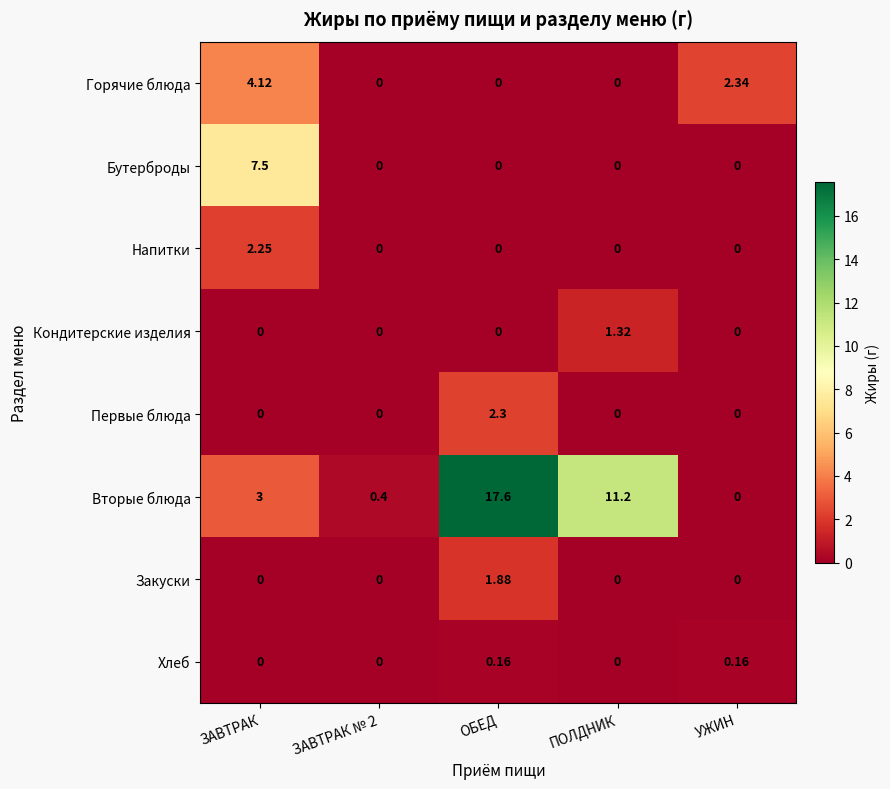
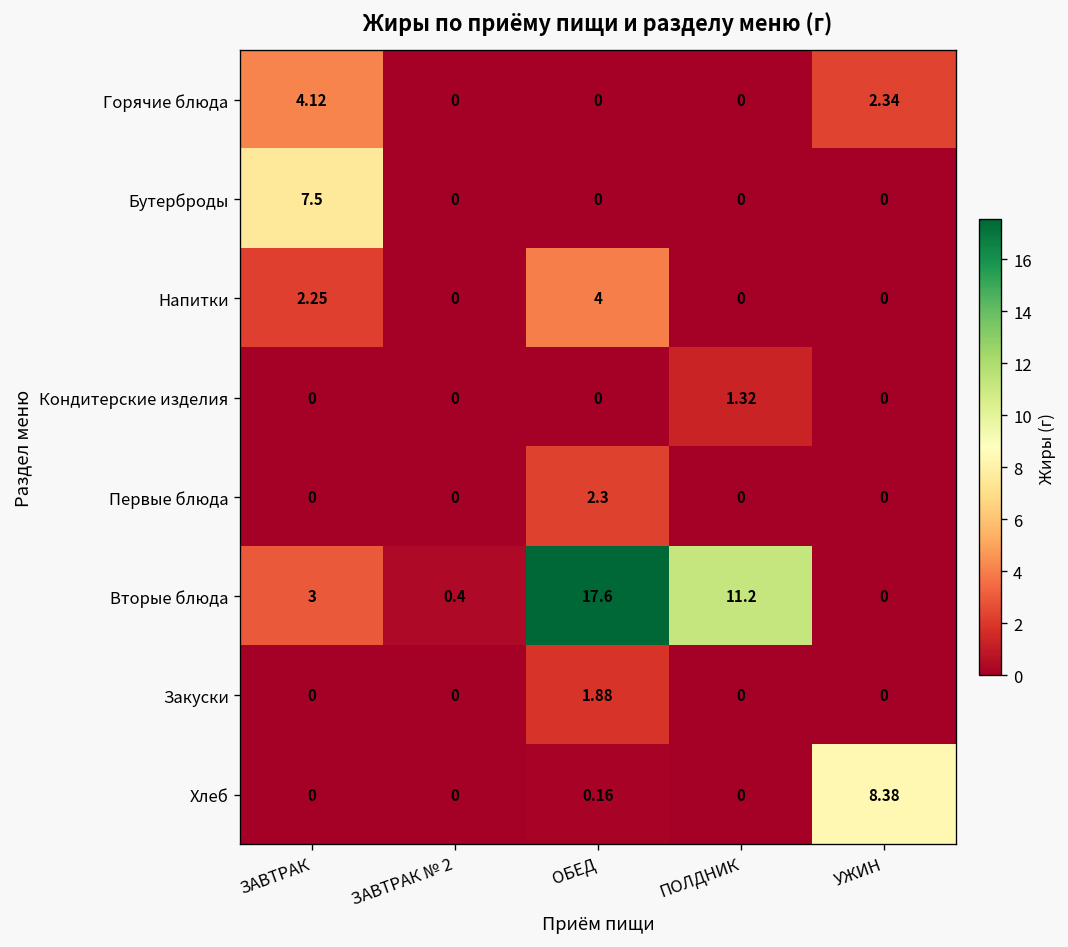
Напитки, ОБЕД: 0 -> 4
Хлеб, УЖИН: 0.16 -> 8.38
